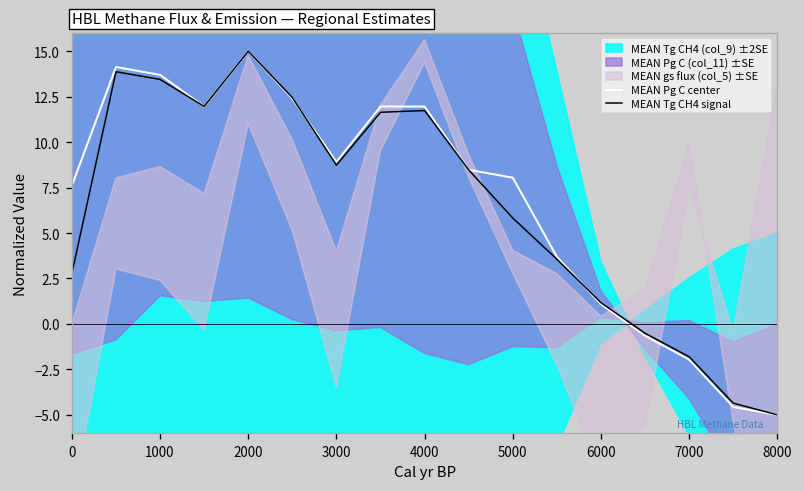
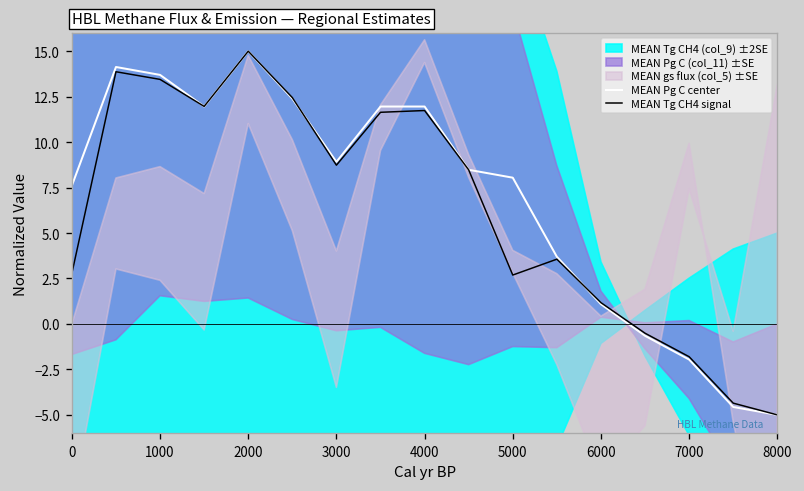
MEAN Tg CH4 signal, 5000: 5.8 -> 2.7
